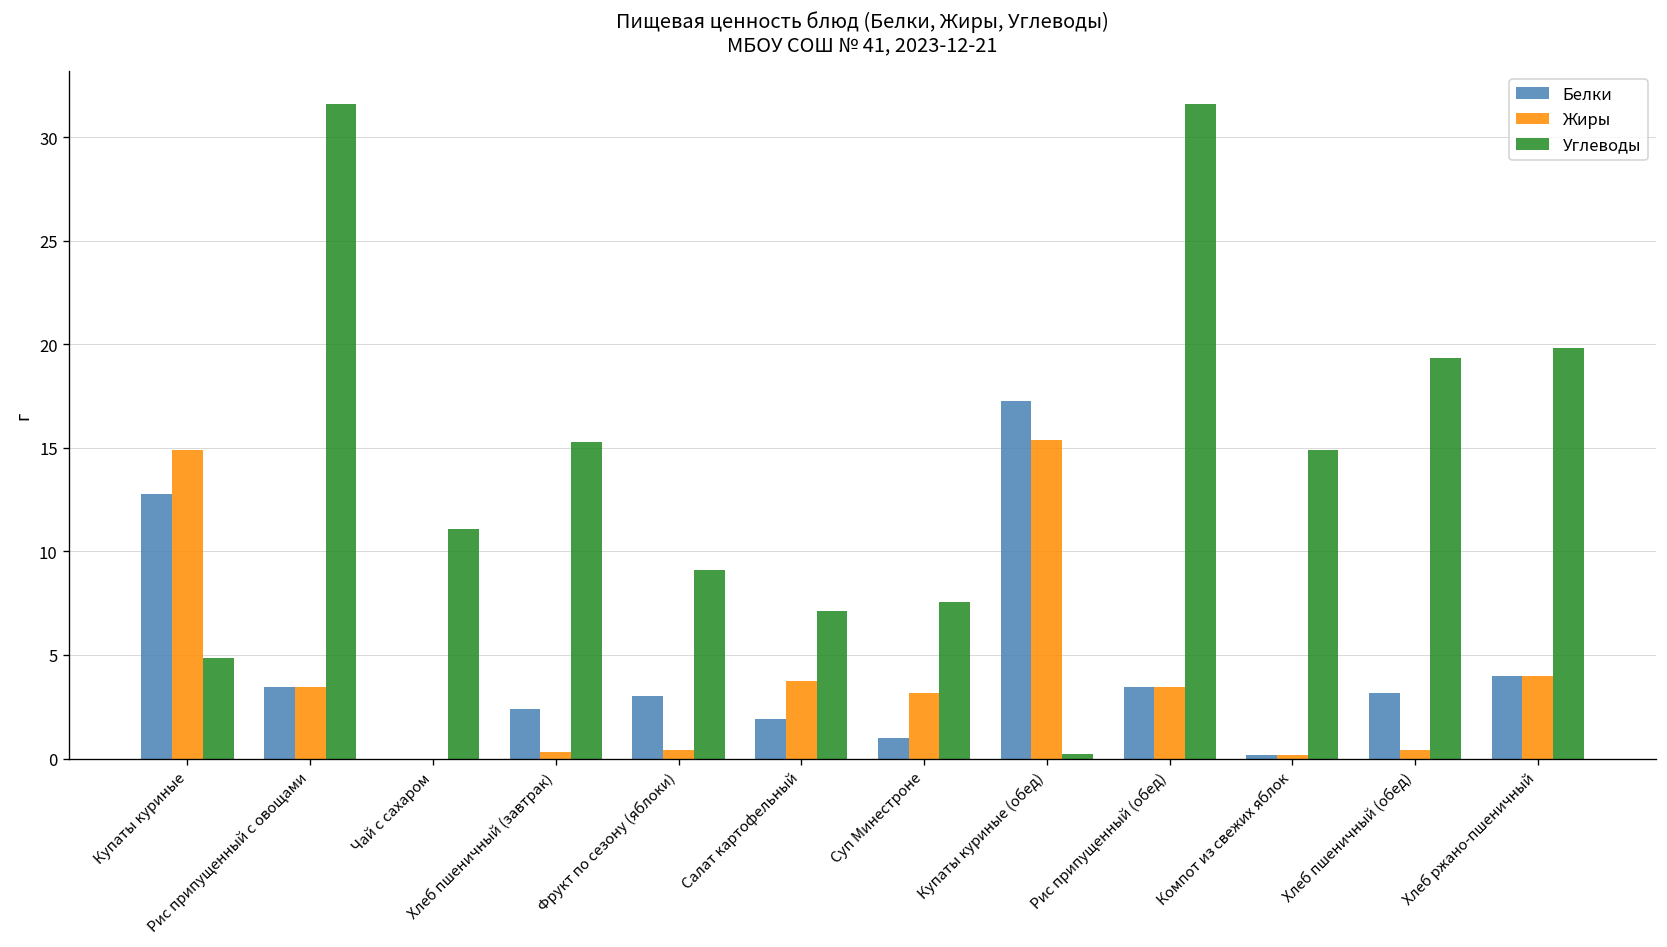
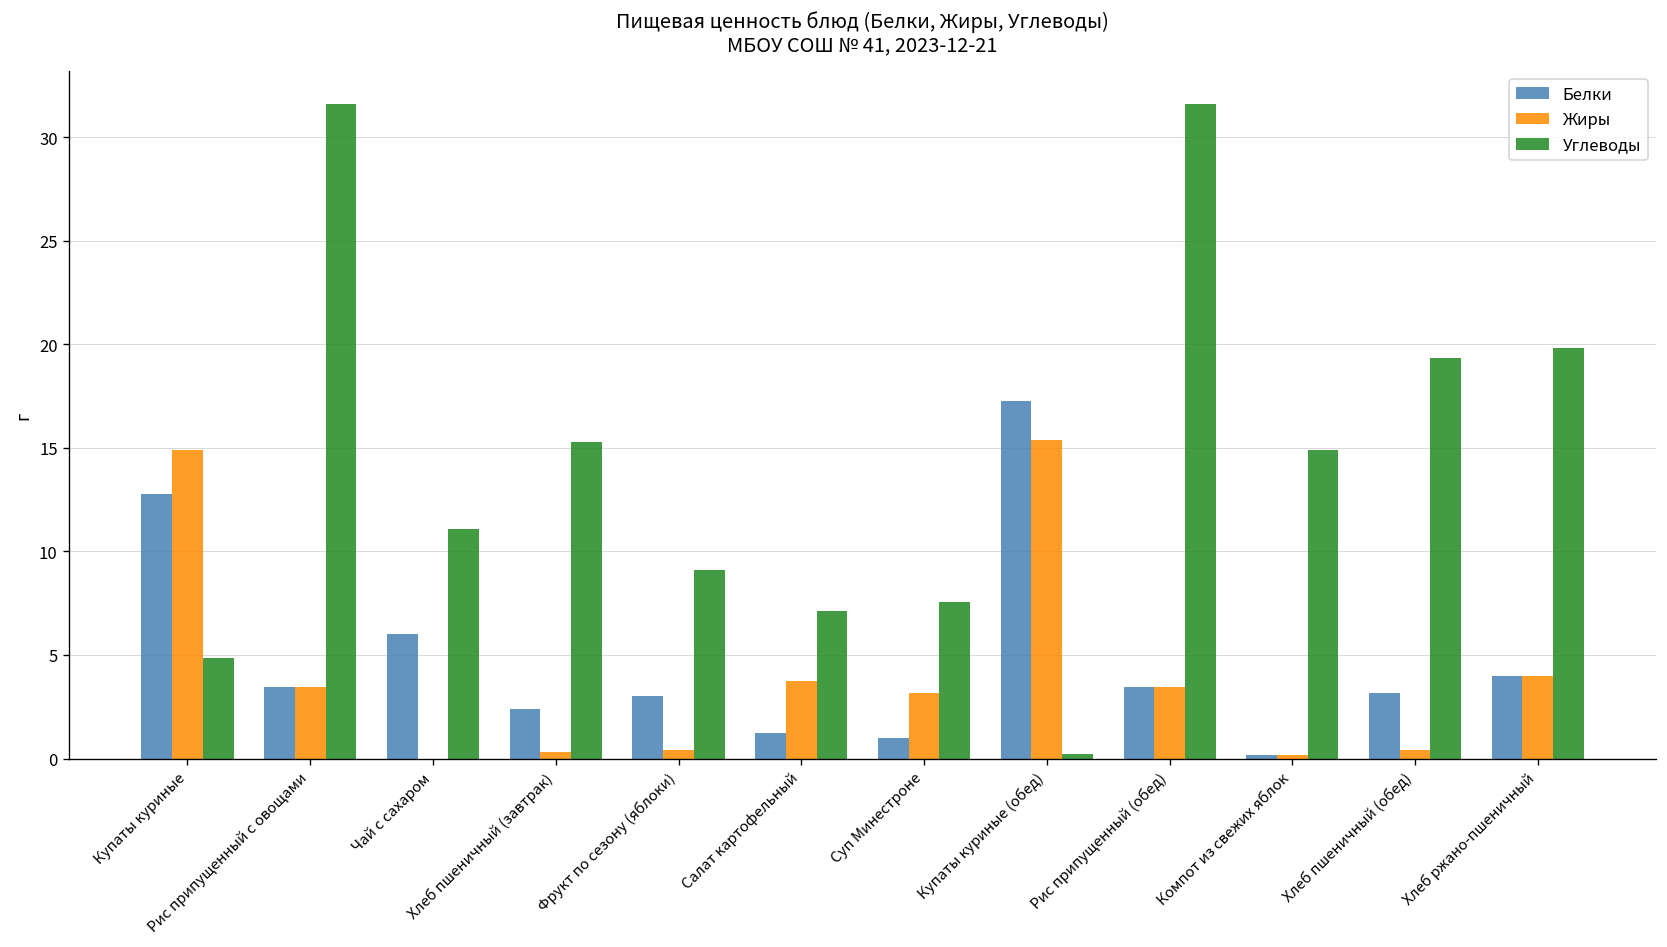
Белки, Чай с сахаром: 0 -> 6
Белки, Салат картофельный: 1.9 -> 1.2
